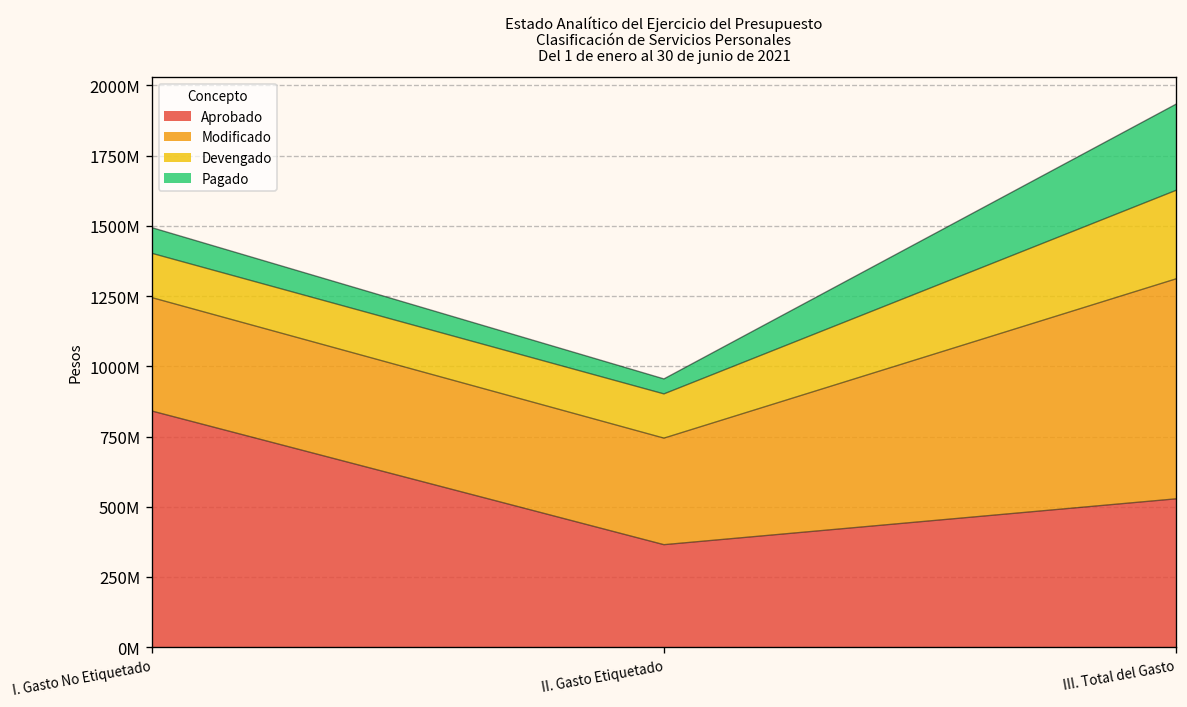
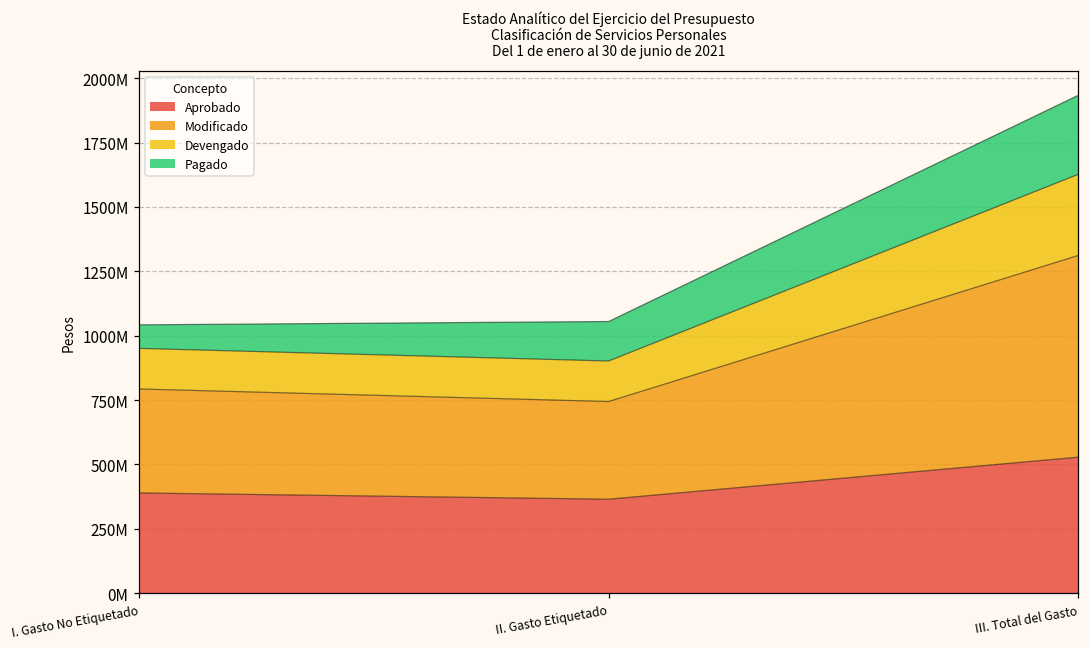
Aprobado, I. Gasto No Etiquetado: 840000000 -> 390000000
Pagado, II. Gasto Etiquetado: 50000000 -> 150000000
